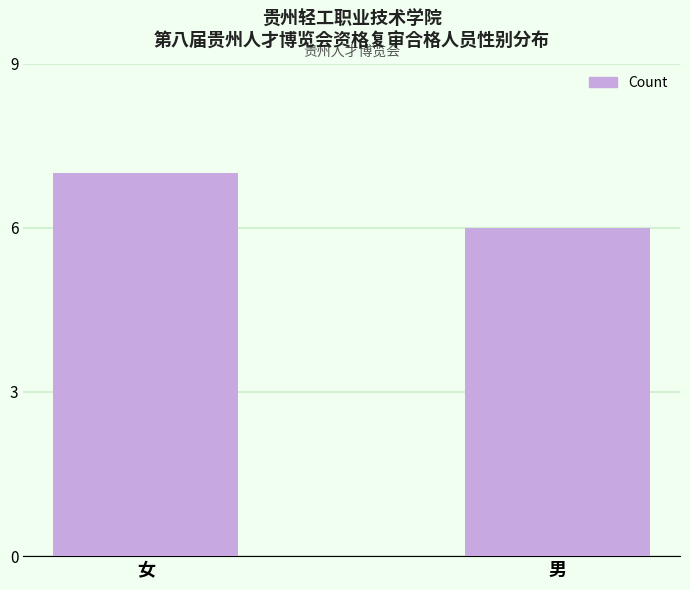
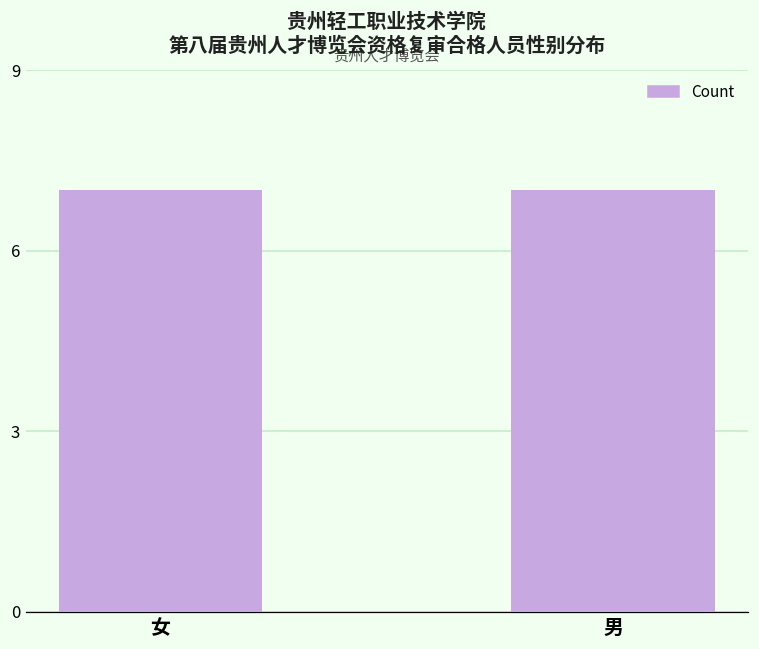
男: 6 -> 7
